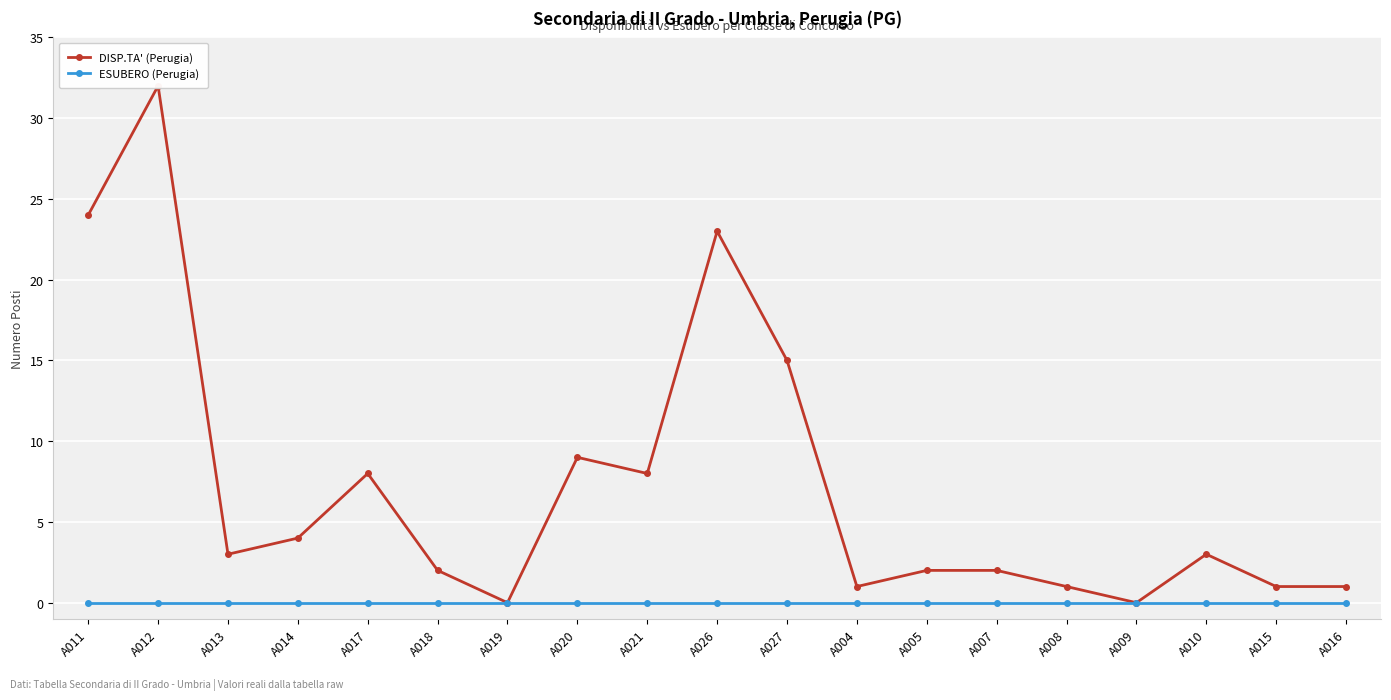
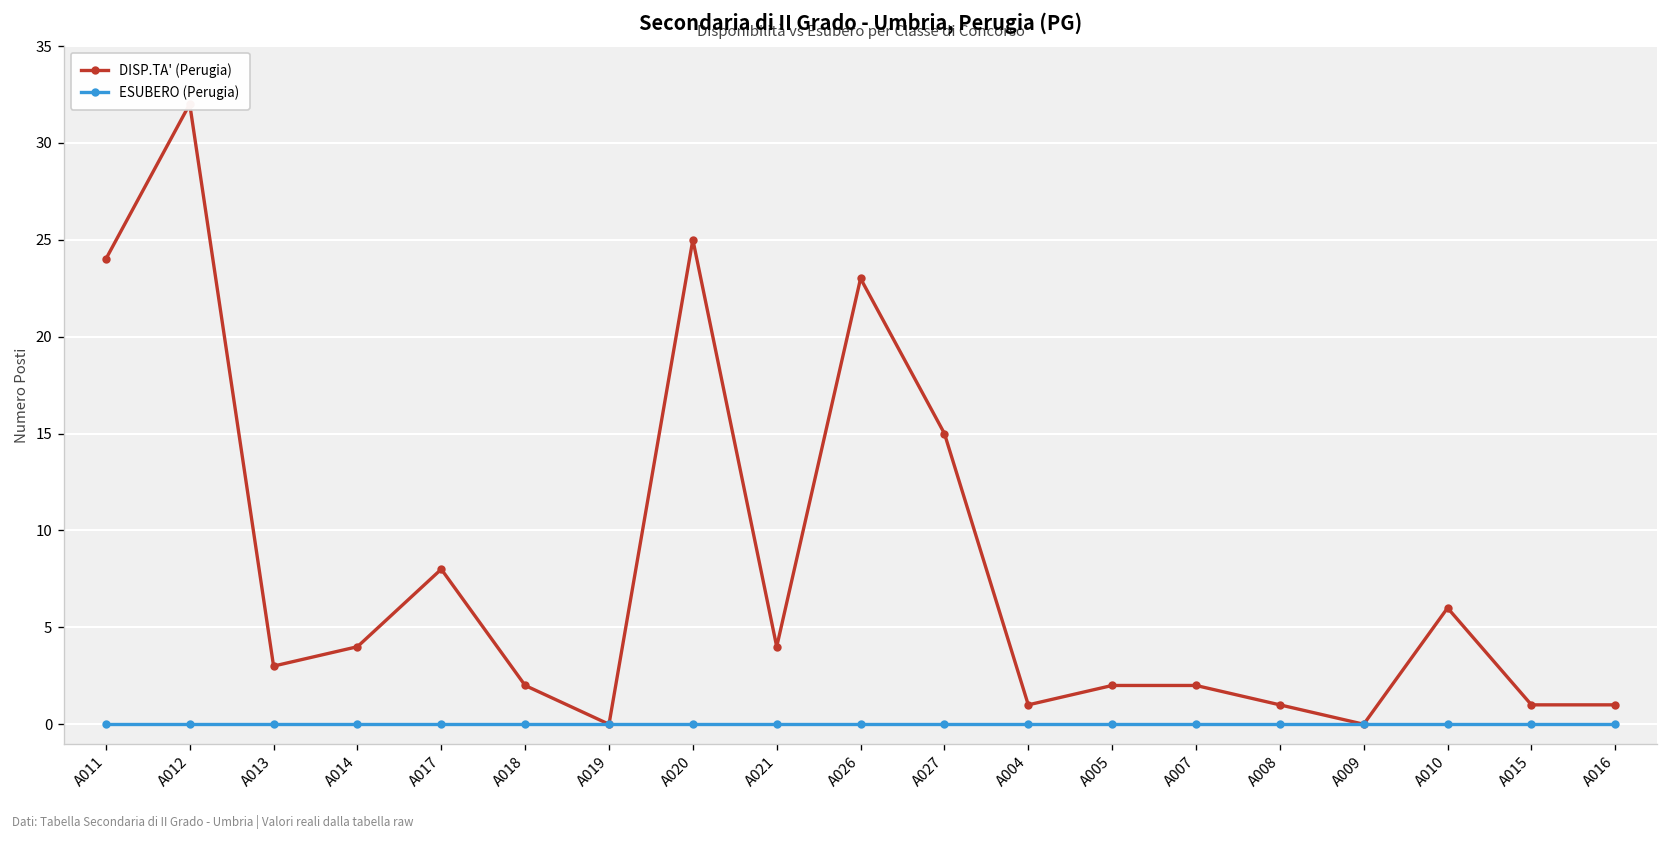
DISP.TA' (Perugia), A020: 9 -> 25
DISP.TA' (Perugia), A021: 8 -> 4
DISP.TA' (Perugia), A010: 3 -> 6
